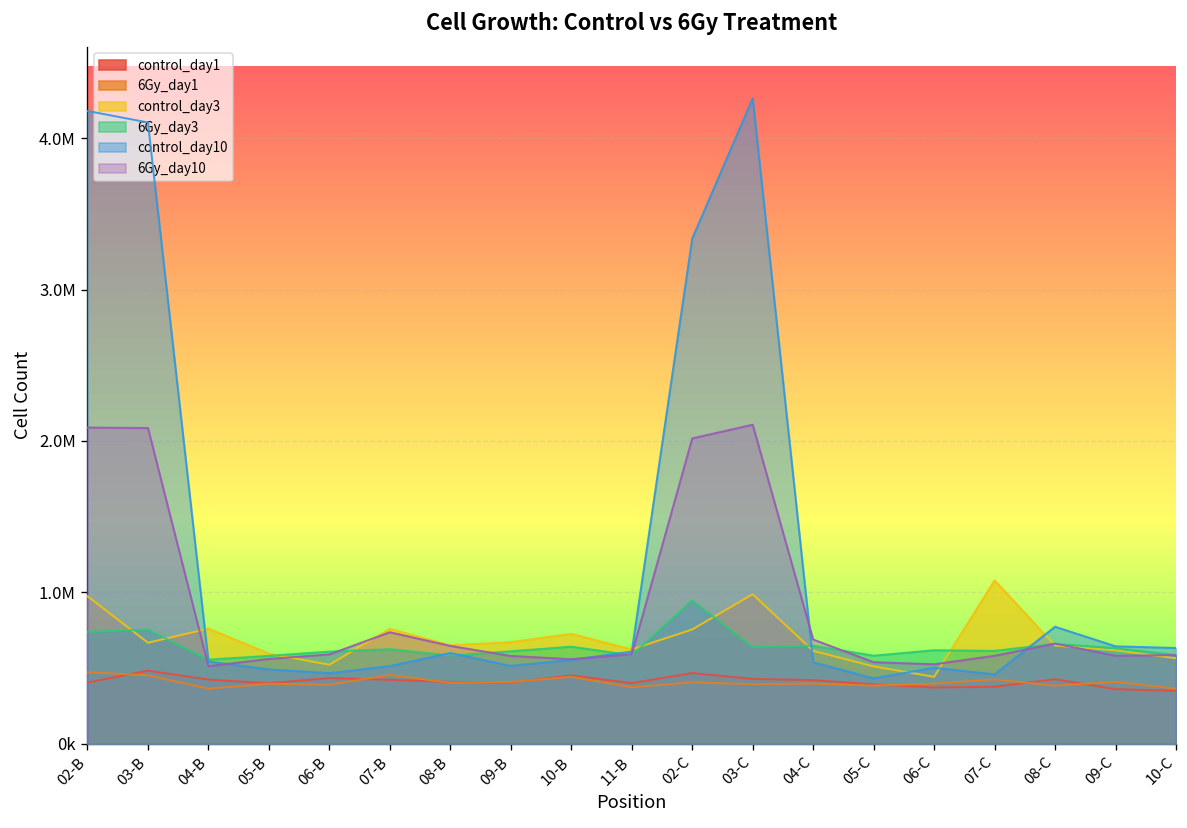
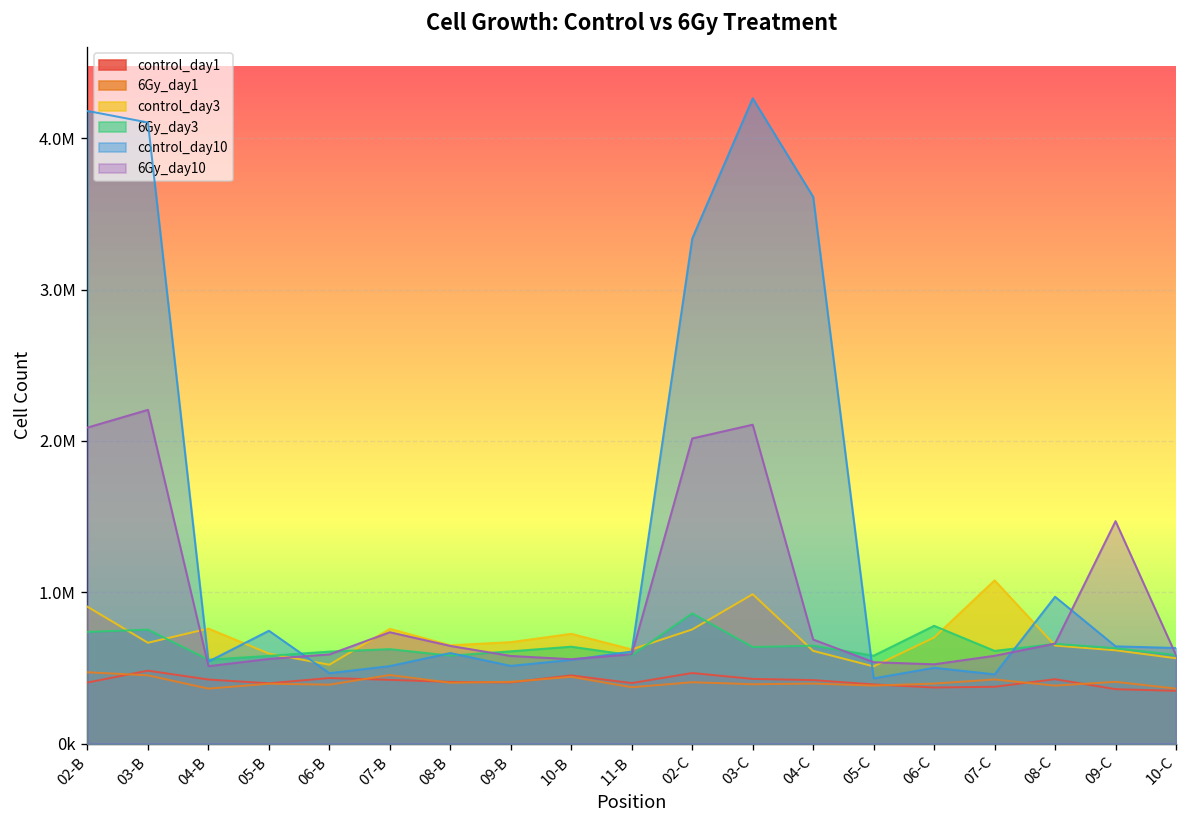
control_day3, 02-B: 970000 -> 900000
6Gy_day10, 03-B: 2090000 -> 2210000
control_day10, 05-B: 490000 -> 750000
6Gy_day3, 02-C: 950000 -> 860000
control_day10, 04-C: 540000 -> 3610000
control_day3, 06-C: 440000 -> 700000
6Gy_day3, 06-C: 620000 -> 780000
control_day10, 08-C: 770000 -> 970000
6Gy_day10, 09-C: 580000 -> 1470000
